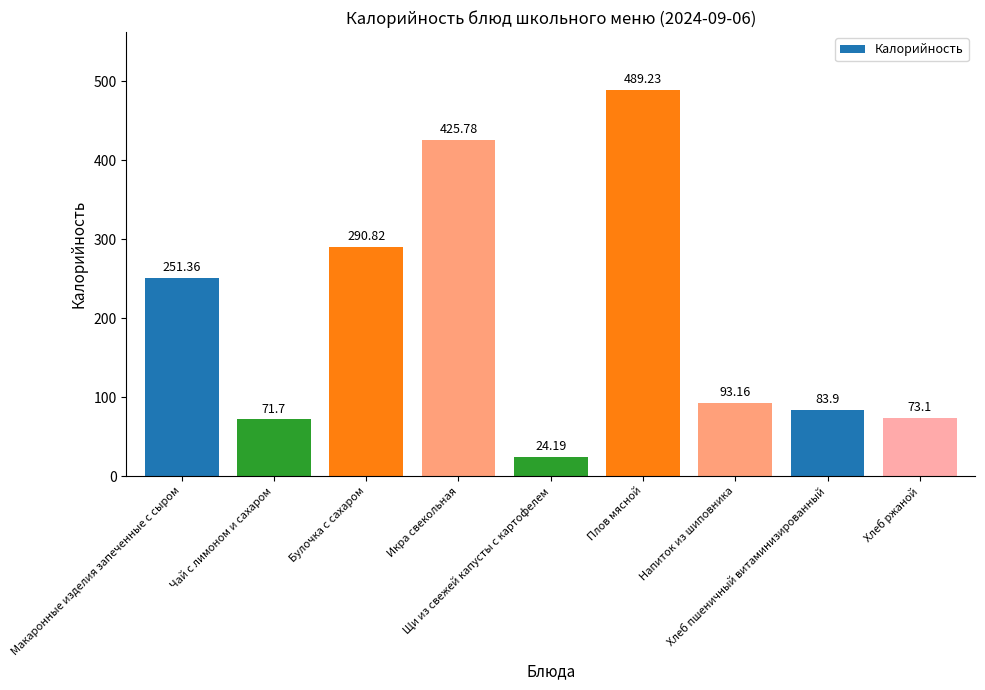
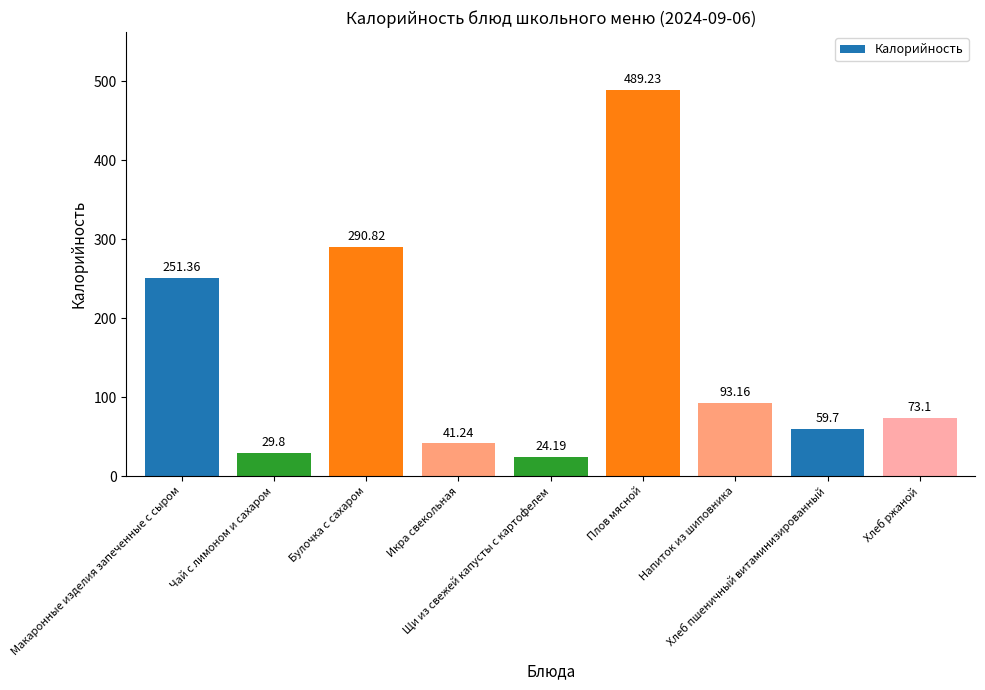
Чай с лимоном и сахаром: 71.7 -> 29.8
Икра свекольная: 425.78 -> 41.24
Хлеб пшеничный витаминизированный: 83.9 -> 59.7
